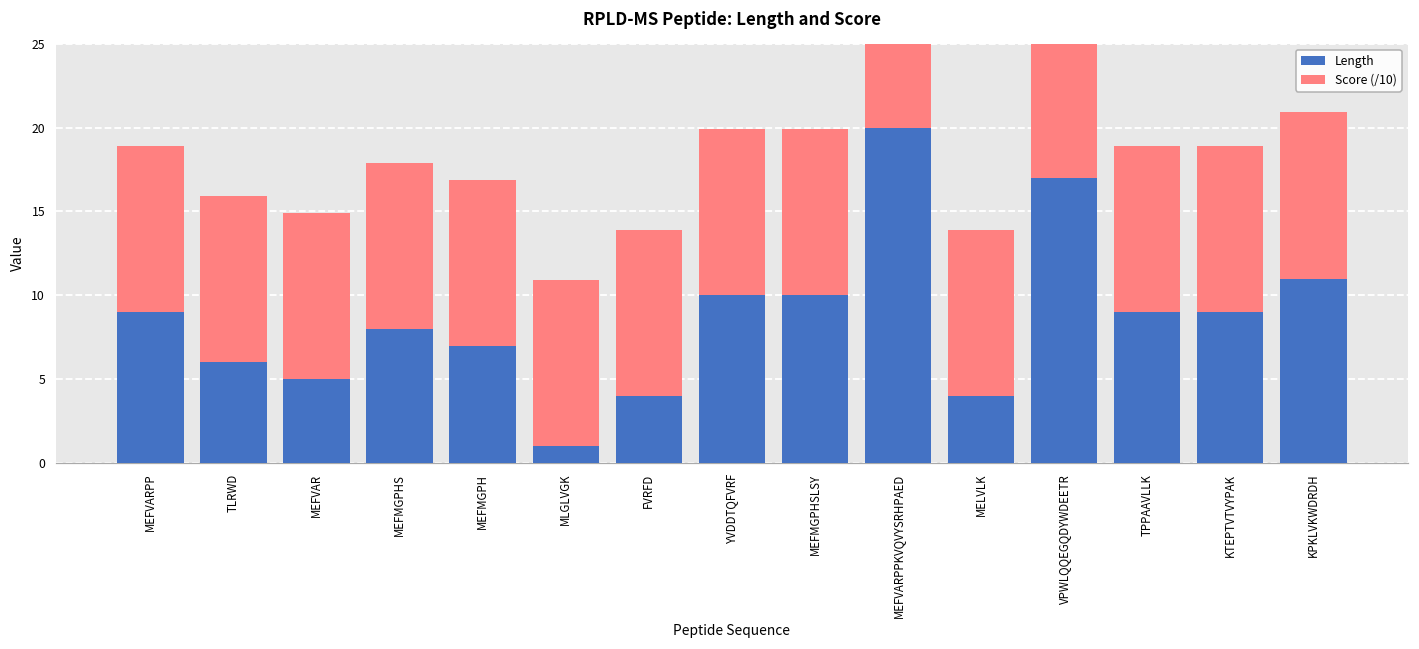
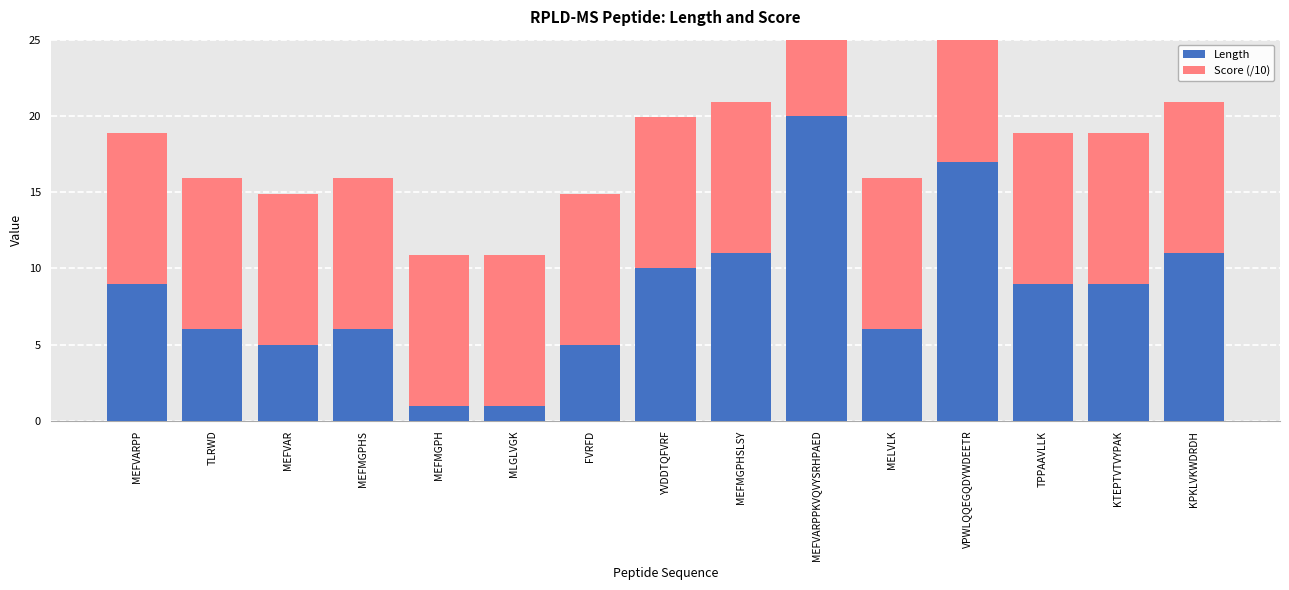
Length, MEFMGPHS: 8 -> 6
Length, MEFMGPH: 7 -> 1
Length, FVRFD: 4 -> 5
Length, MEFMGPHSLSY: 10 -> 11
Length, MELVLK: 4 -> 6
